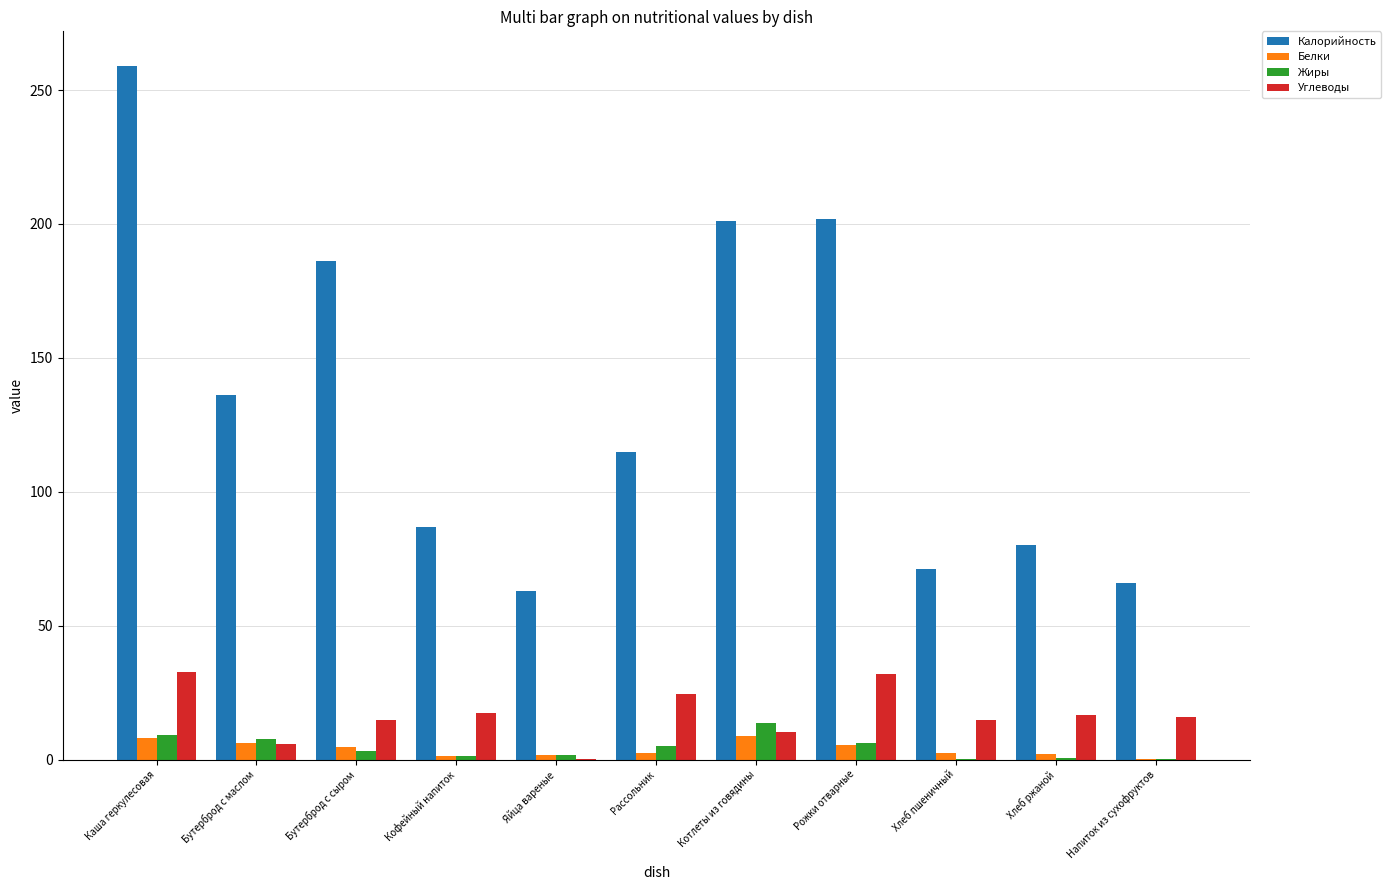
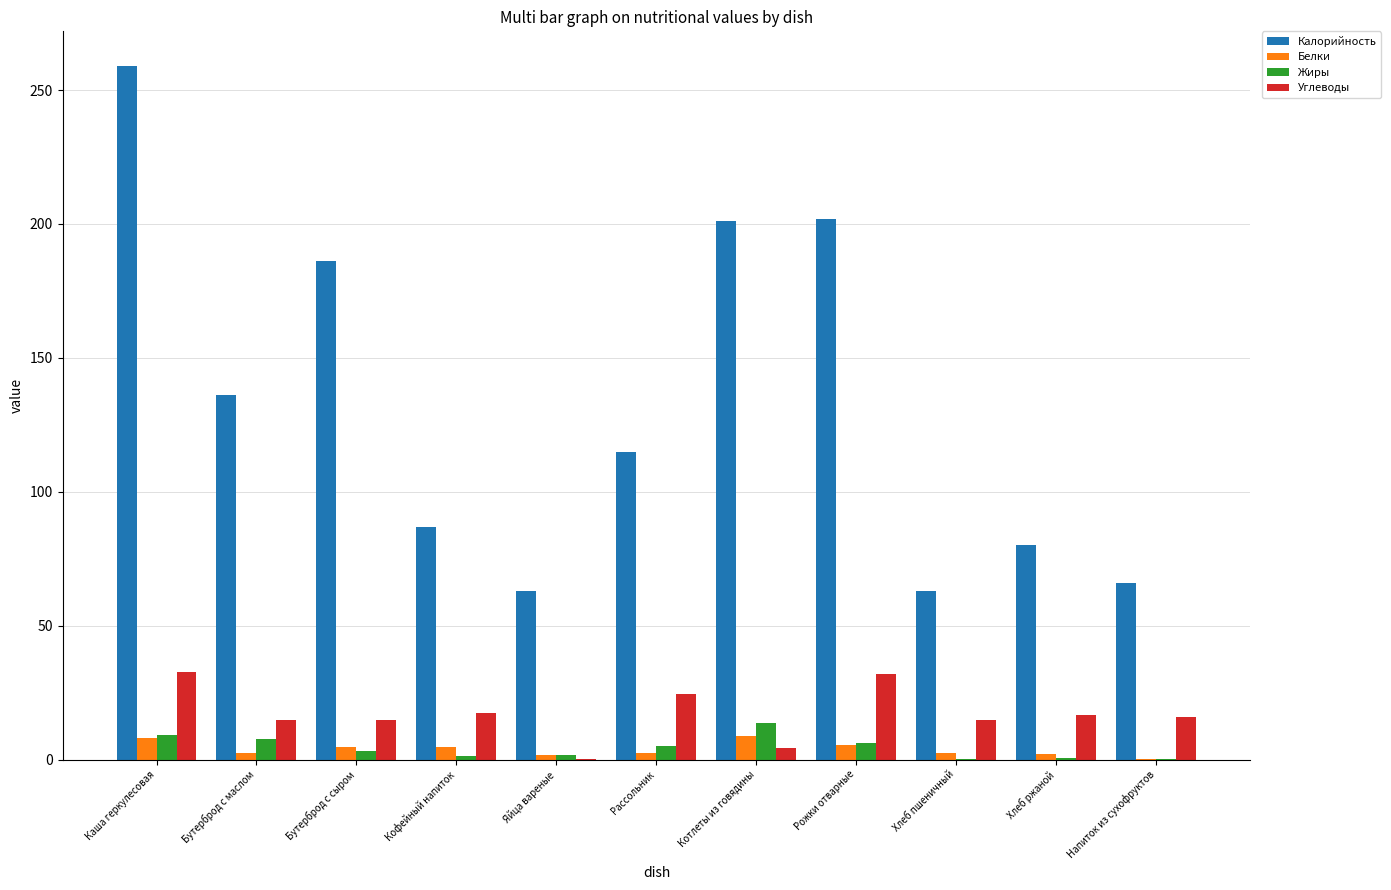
Белки, Бутерброд с маслом: 6 -> 2
Углеводы, Бутерброд с маслом: 6 -> 15
Белки, Кофейный напиток: 1 -> 5
Углеводы, Котлеты из говядины: 10 -> 4
Калорийность, Хлеб пшеничный: 71 -> 63
